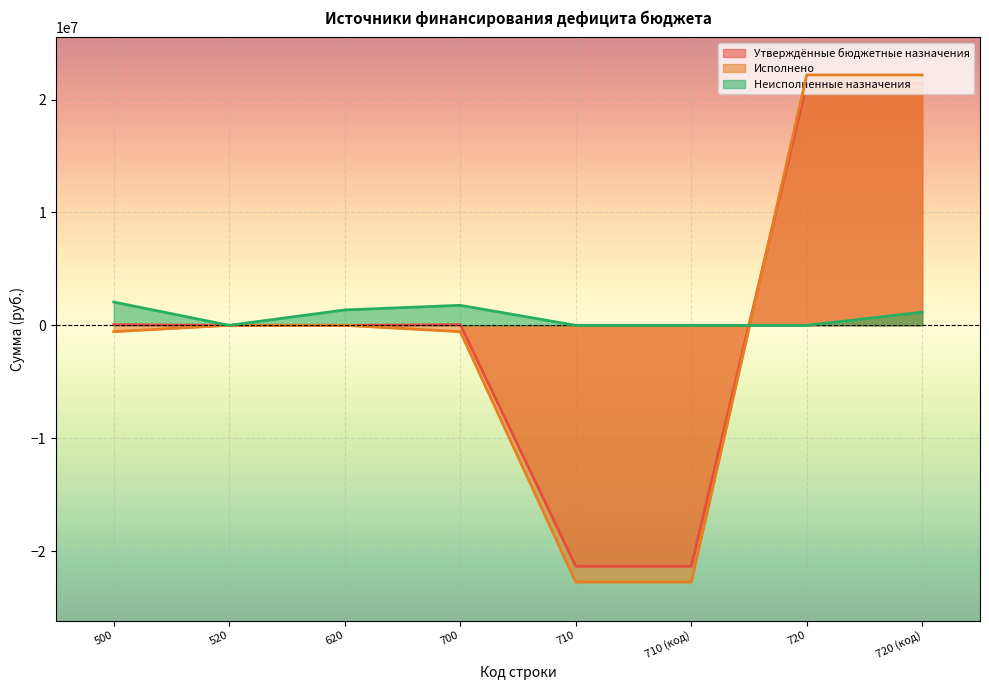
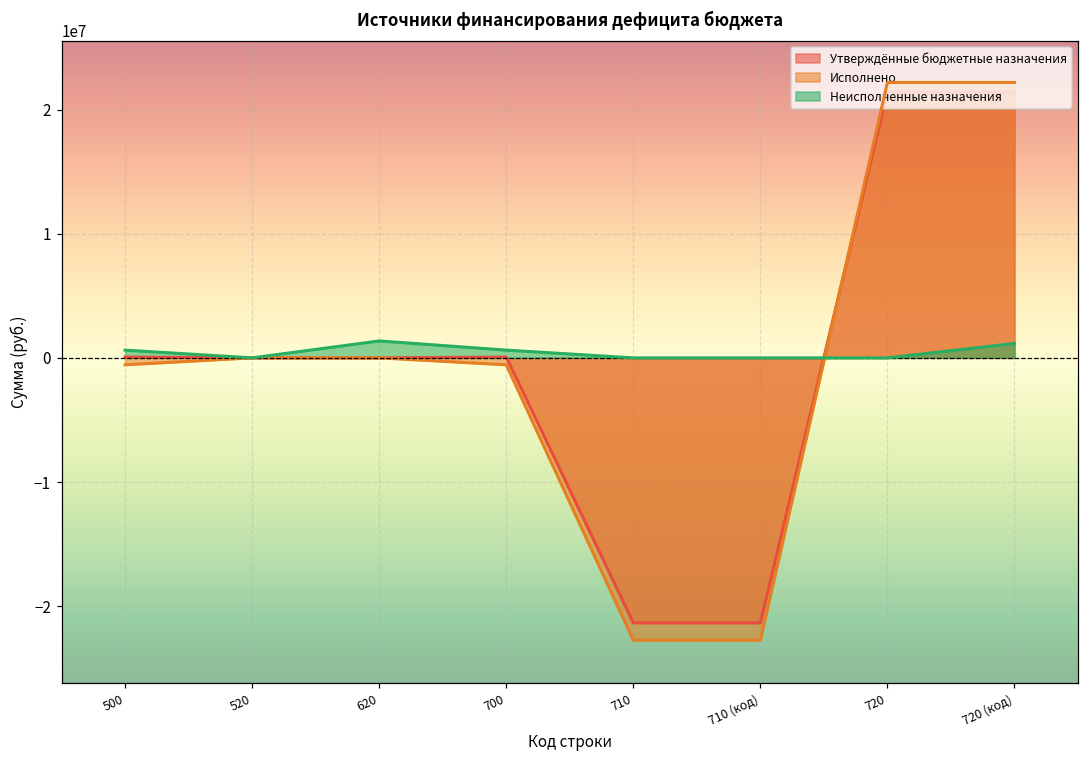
Неисполненные назначения, 500: 2100000 -> 600000
Неисполненные назначения, 700: 1800000 -> 600000
